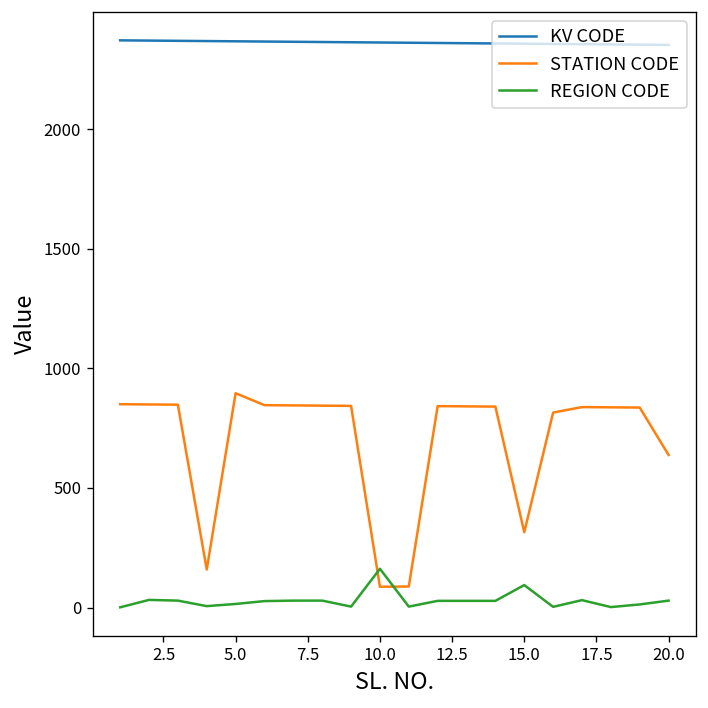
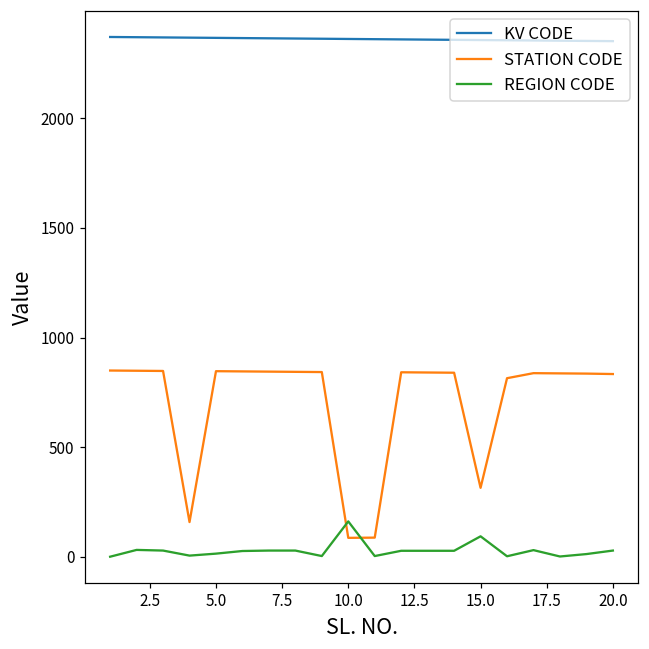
STATION CODE, 5.0: 900 -> 850
STATION CODE, 20.0: 640 -> 830
